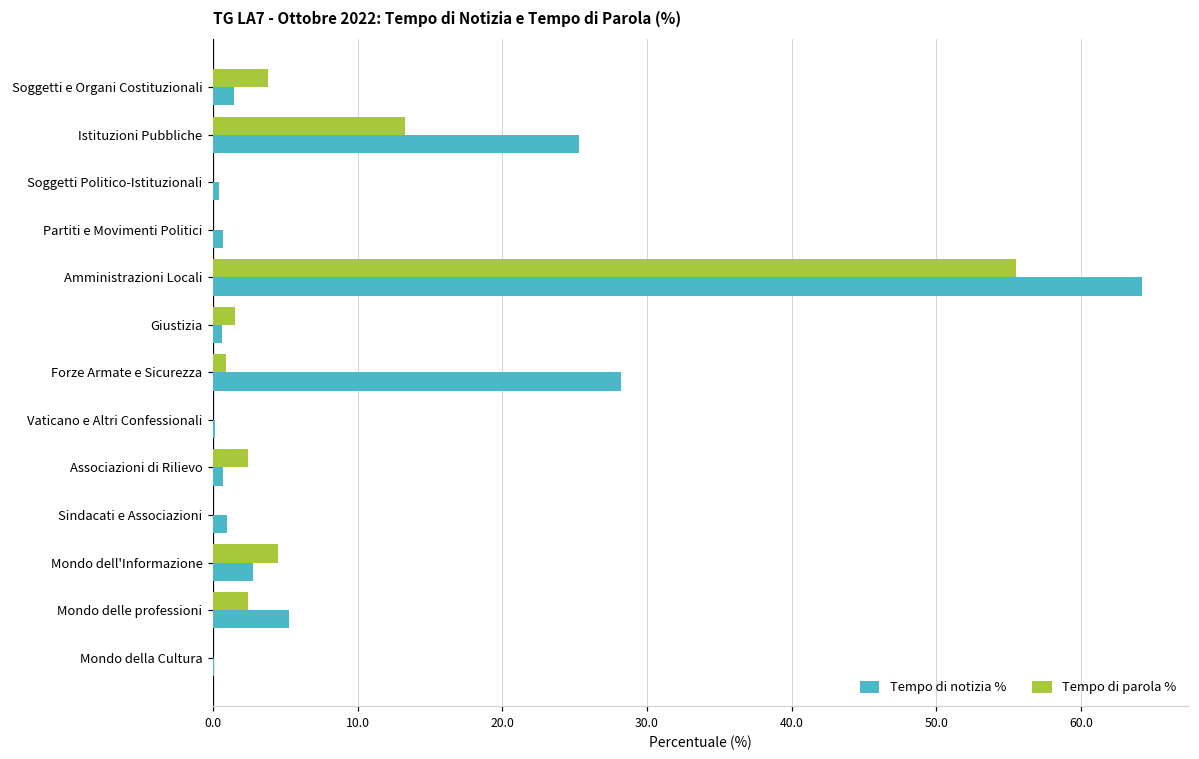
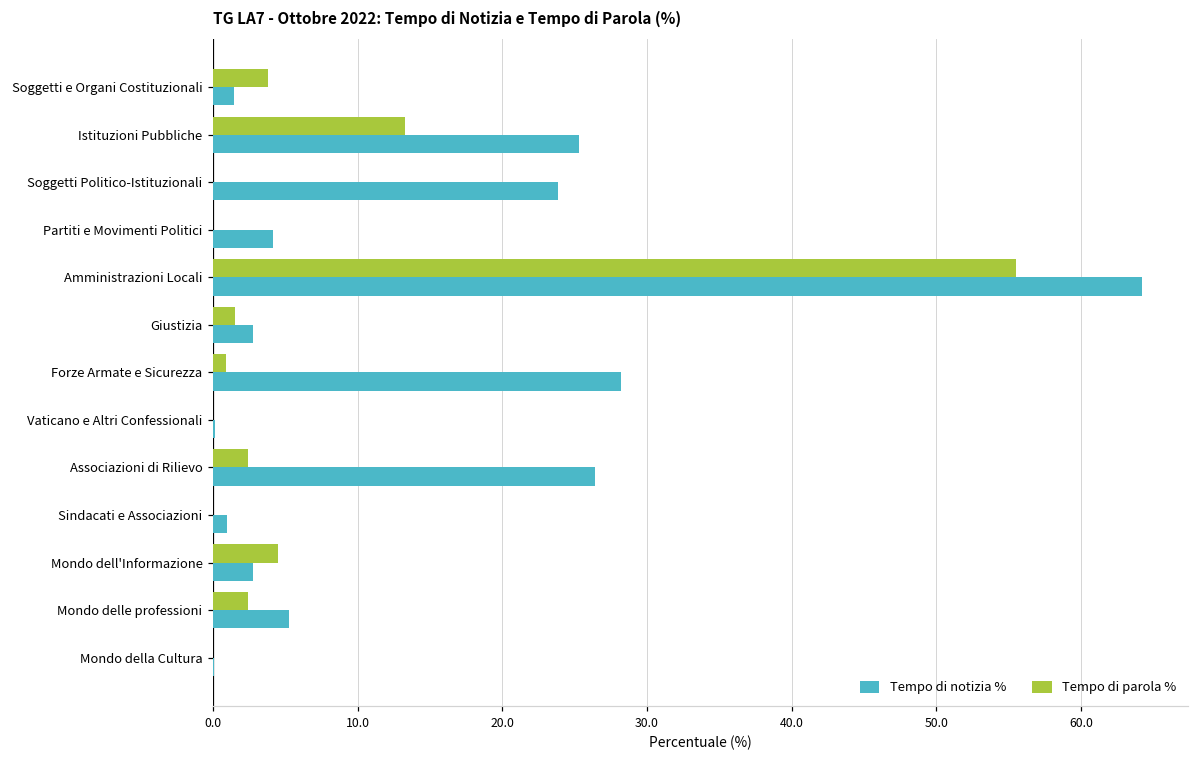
Tempo di notizia %, Soggetti Politico-Istituzionali: 0.4 -> 23.8
Tempo di notizia %, Partiti e Movimenti Politici: 0.7 -> 4.1
Tempo di notizia %, Giustizia: 0.6 -> 2.8
Tempo di notizia %, Associazioni di Rilievo: 0.7 -> 26.4
